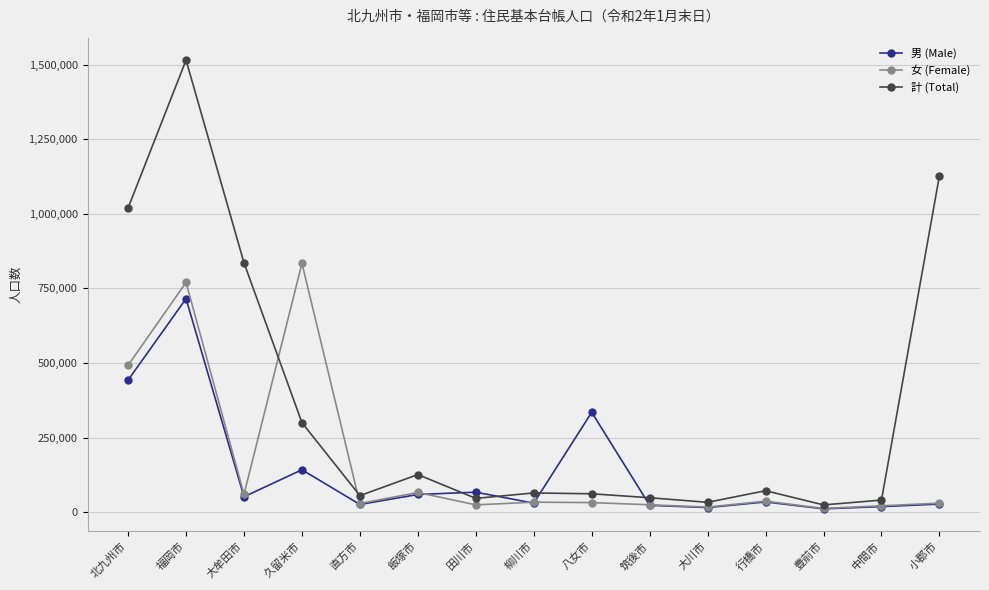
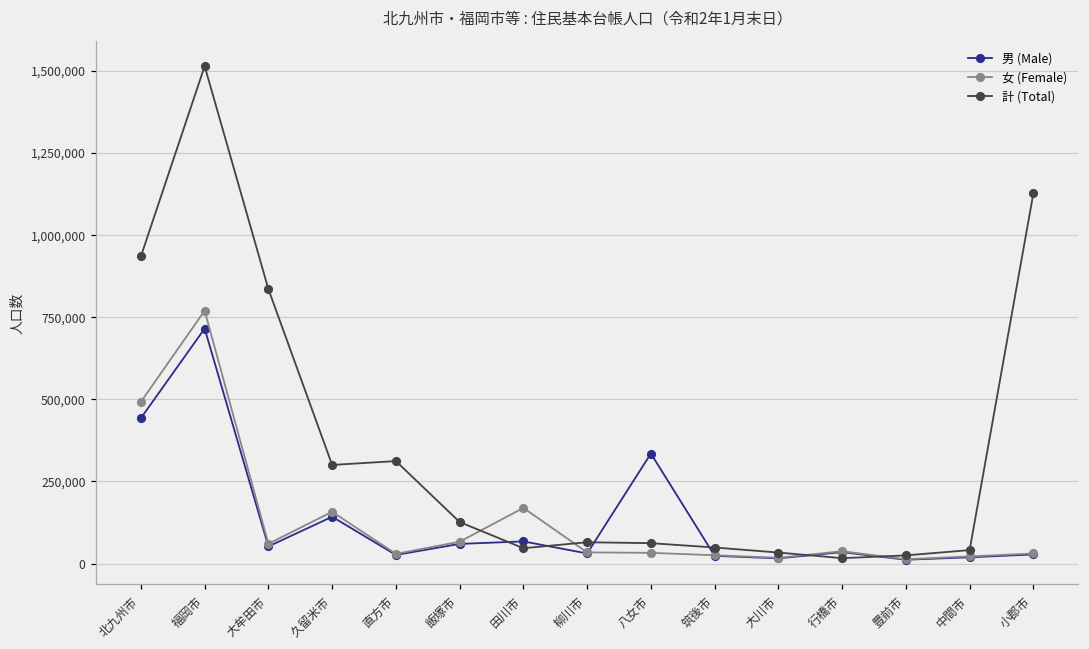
計 (Total), 北九州市: 1,020,000 -> 940,000
女 (Female), 久留米市: 830,000 -> 160,000
計 (Total), 直方市: 60,000 -> 310,000
女 (Female), 田川市: 30,000 -> 170,000
計 (Total), 行橋市: 70,000 -> 20,000
